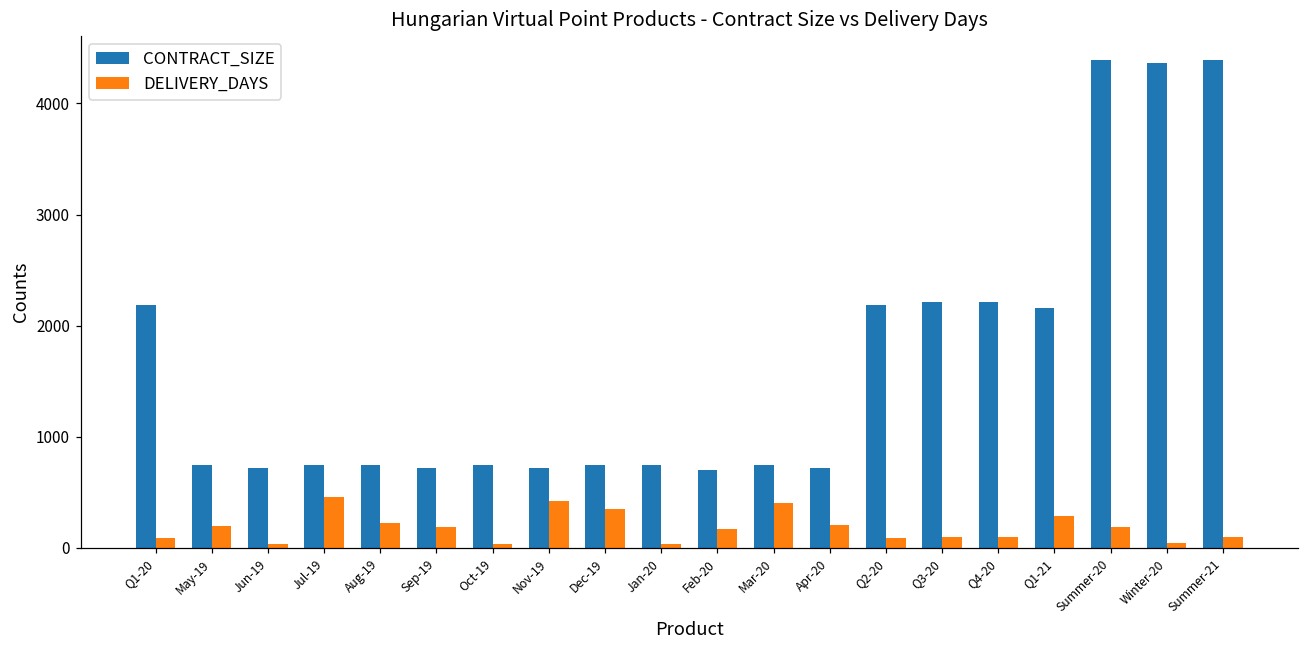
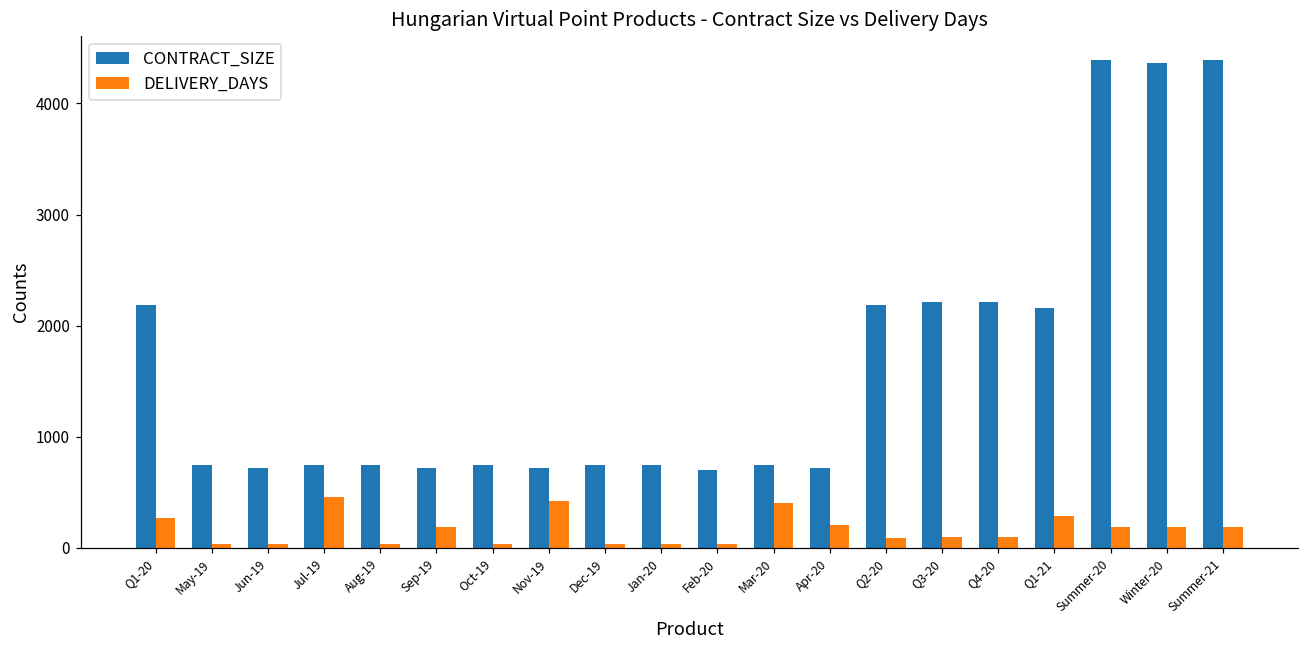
DELIVERY_DAYS, Q1-20: 90 -> 270
DELIVERY_DAYS, May-19: 200 -> 30
DELIVERY_DAYS, Aug-19: 230 -> 30
DELIVERY_DAYS, Dec-19: 350 -> 30
DELIVERY_DAYS, Feb-20: 170 -> 30
DELIVERY_DAYS, Winter-20: 40 -> 180
DELIVERY_DAYS, Summer-21: 90 -> 180
